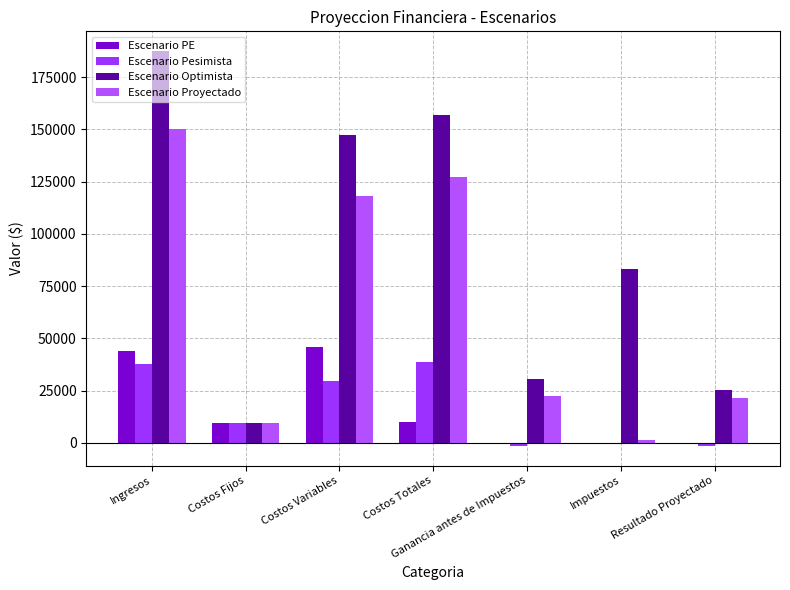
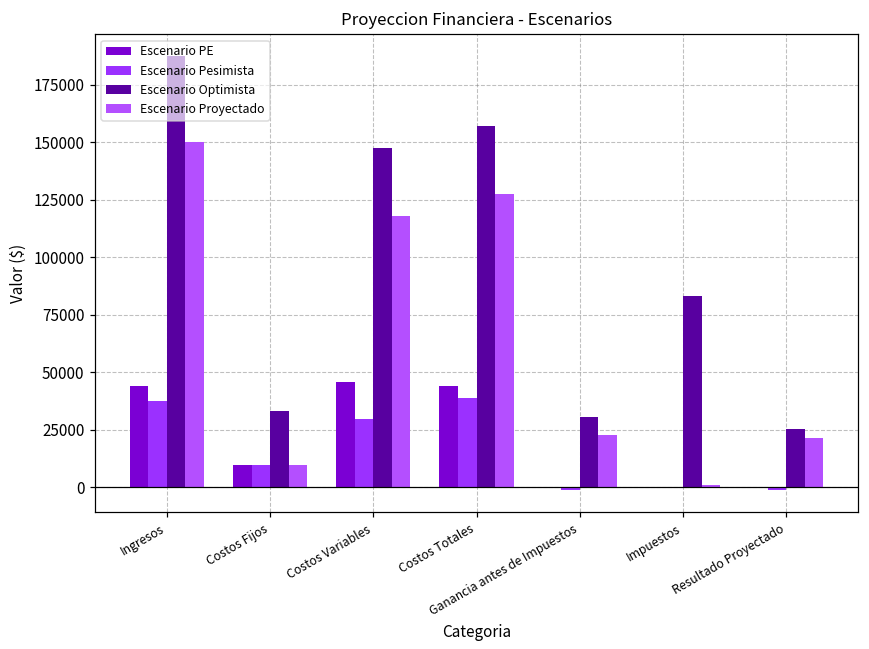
Escenario Optimista, Costos Fijos: 9000 -> 33000
Escenario PE, Costos Totales: 10000 -> 44000
